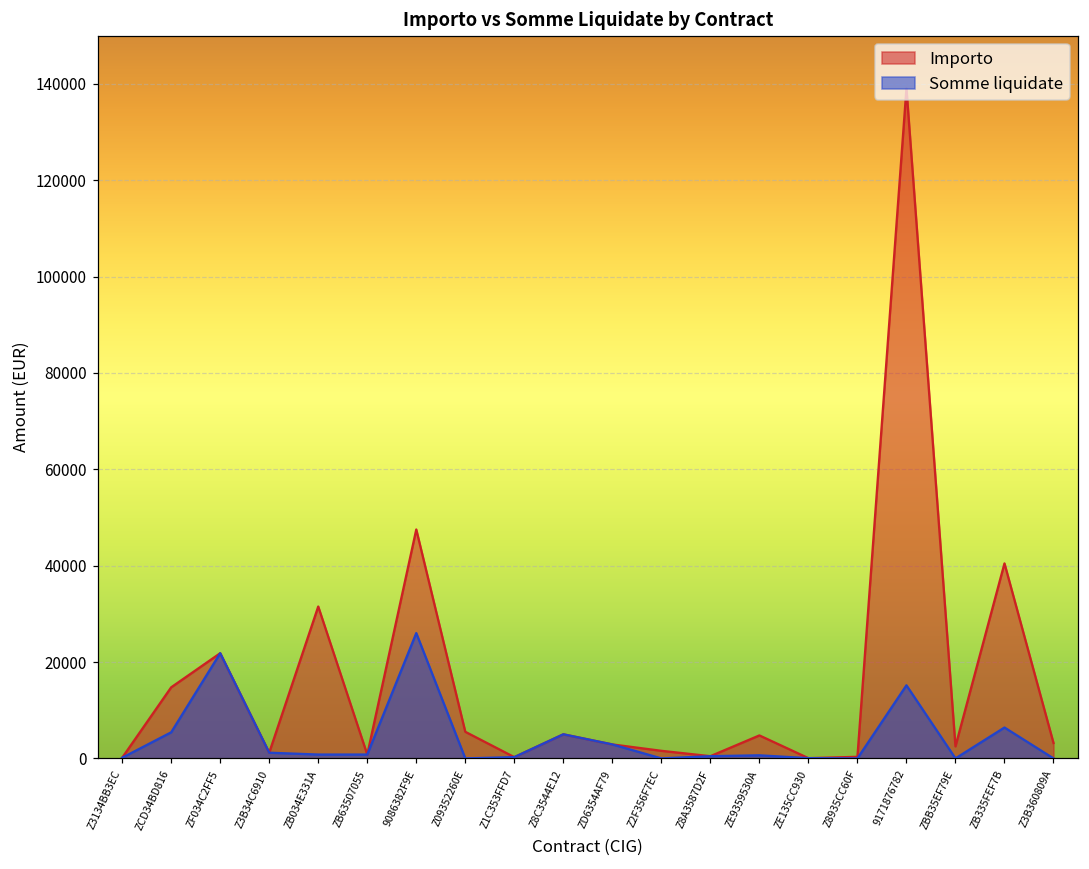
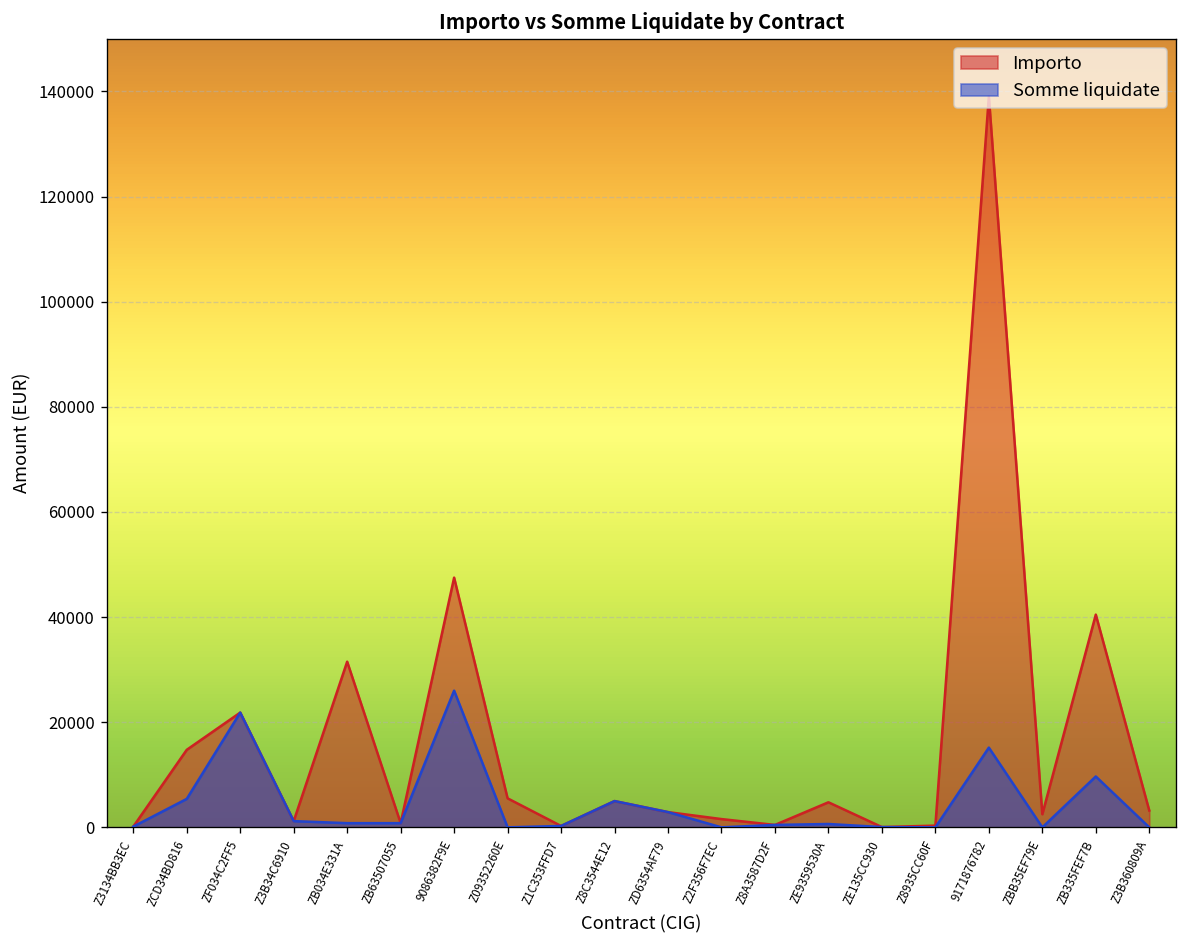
Somme liquidate, ZB335FEF7B: 6000 -> 10000
